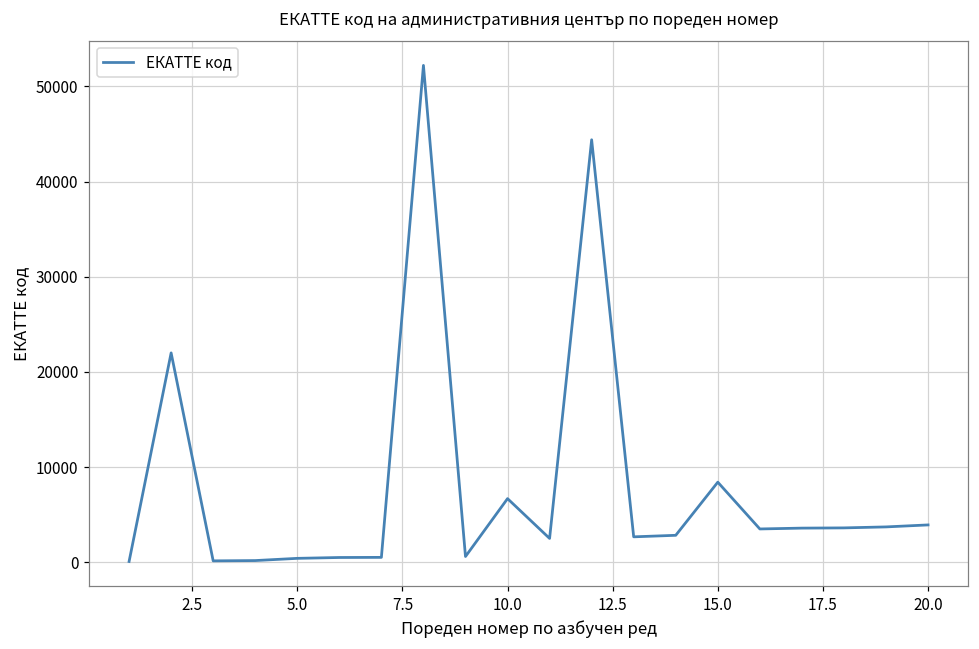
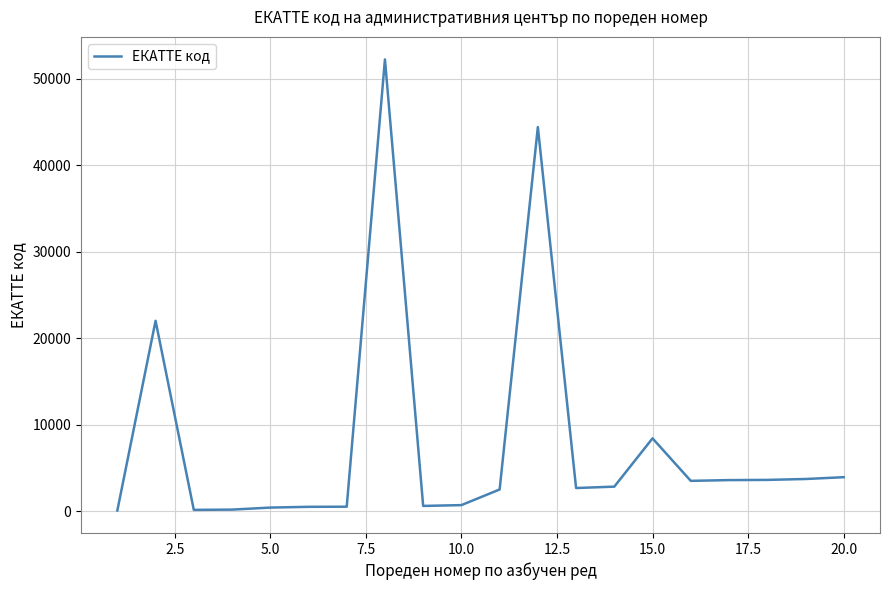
10.0: 7000 -> 1000
